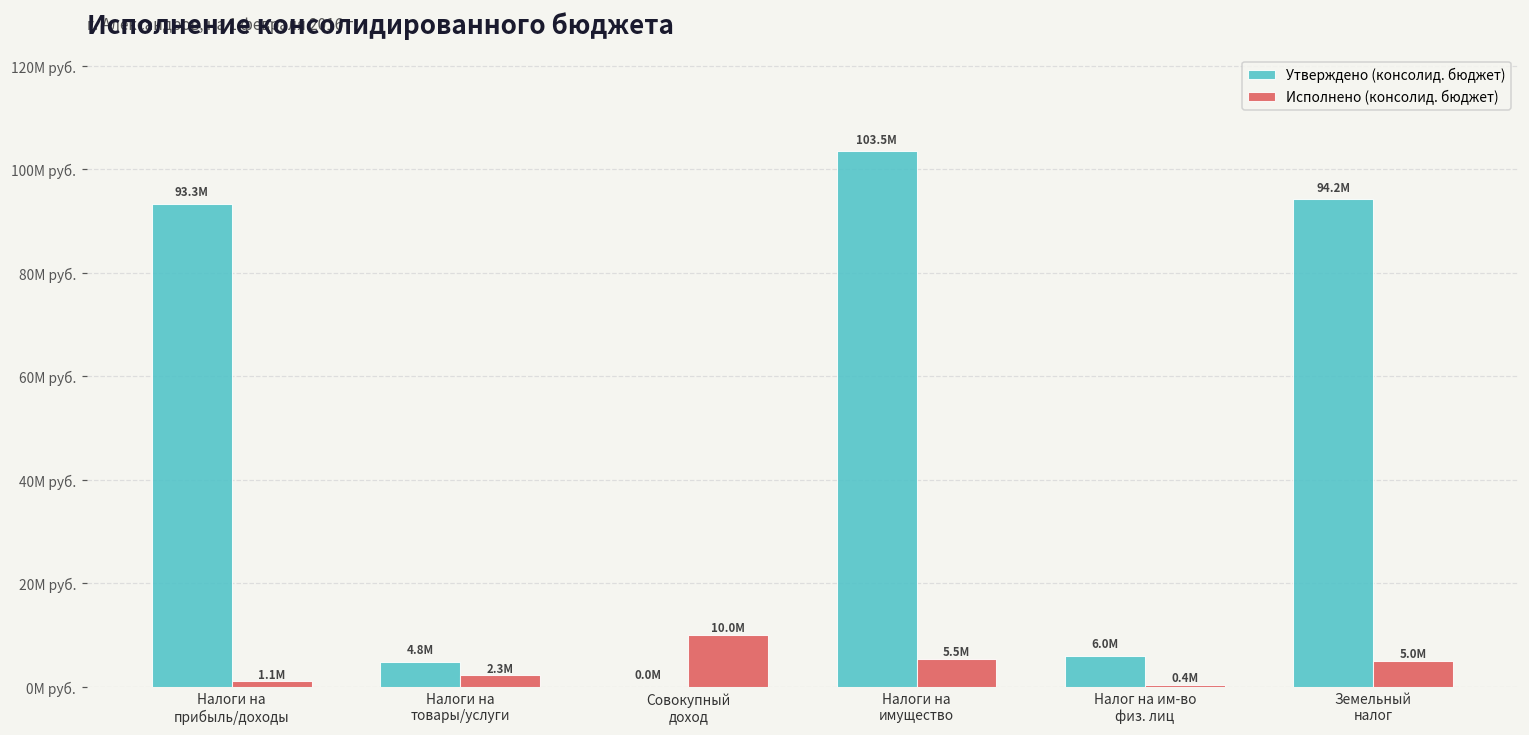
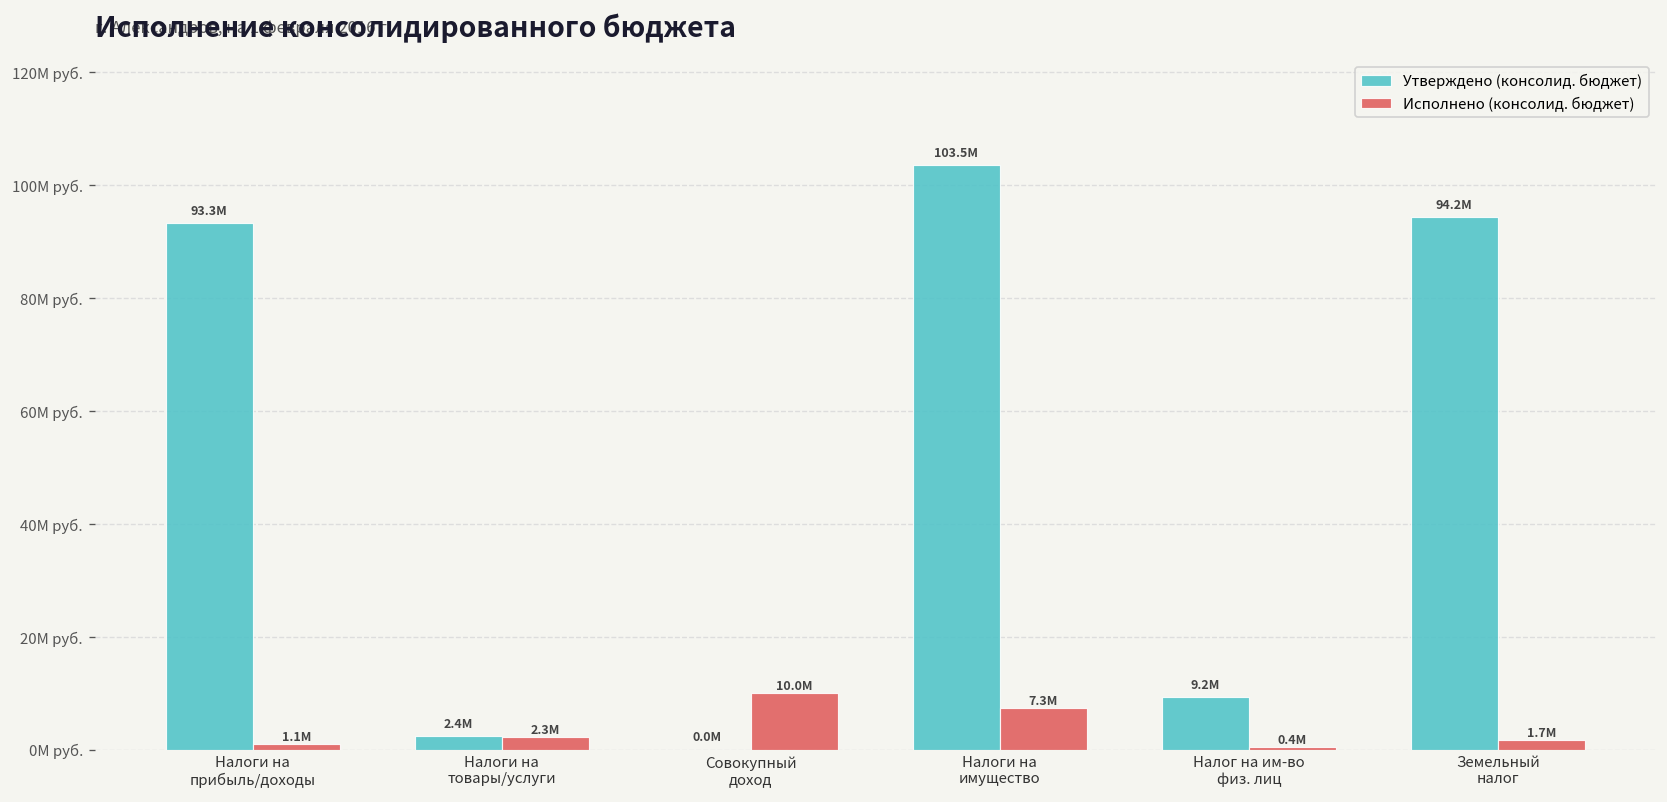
Утверждено (консолид. бюджет), Налоги на товары/услуги: 4.8M -> 2.4M
Исполнено (консолид. бюджет), Налоги на имущество: 5.5M -> 7.3M
Утверждено (консолид. бюджет), Налог на им-во физ. лиц: 6.0M -> 9.2M
Исполнено (консолид. бюджет), Земельный налог: 5.0M -> 1.7M
